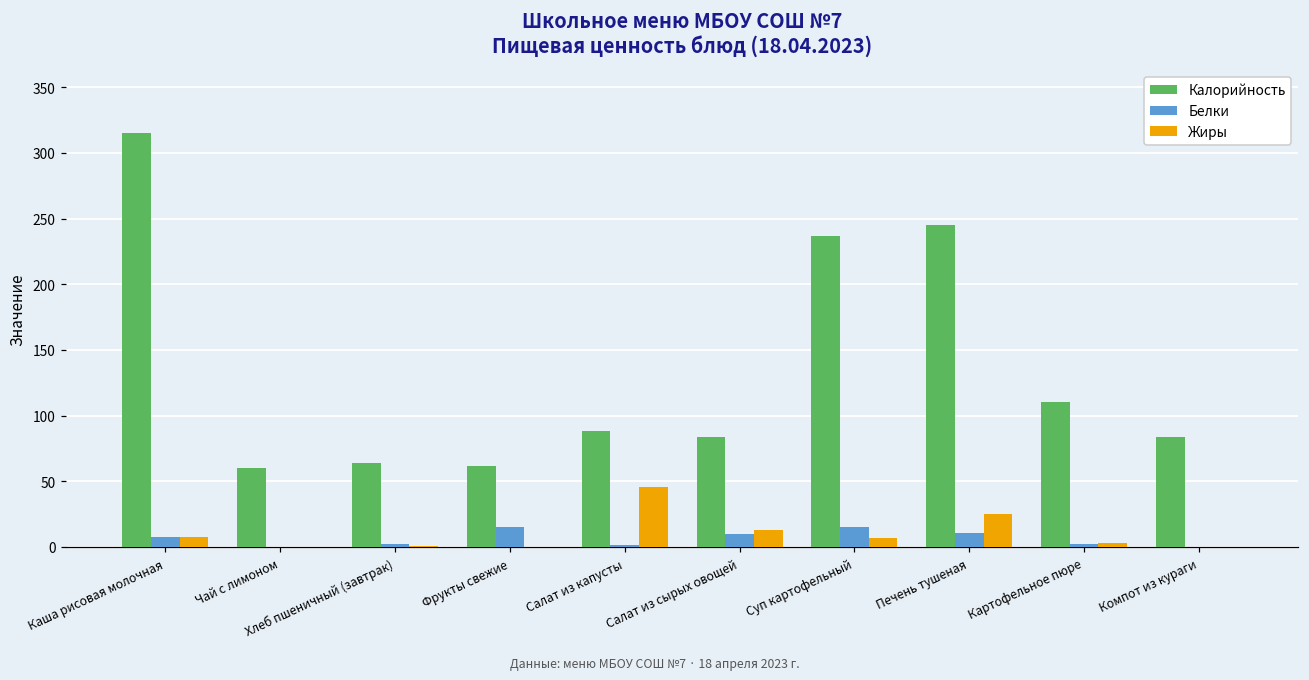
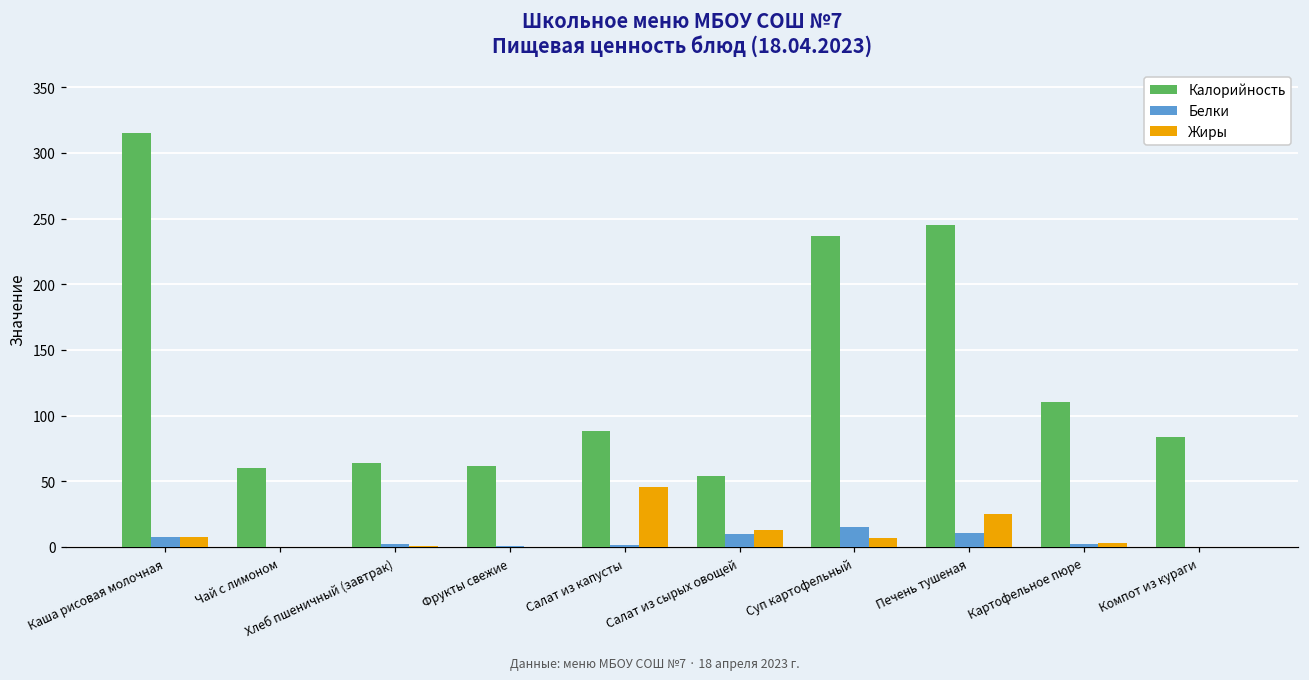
Белки, Фрукты свежие: 15 -> 1
Калорийность, Салат из сырых овощей: 84 -> 54
